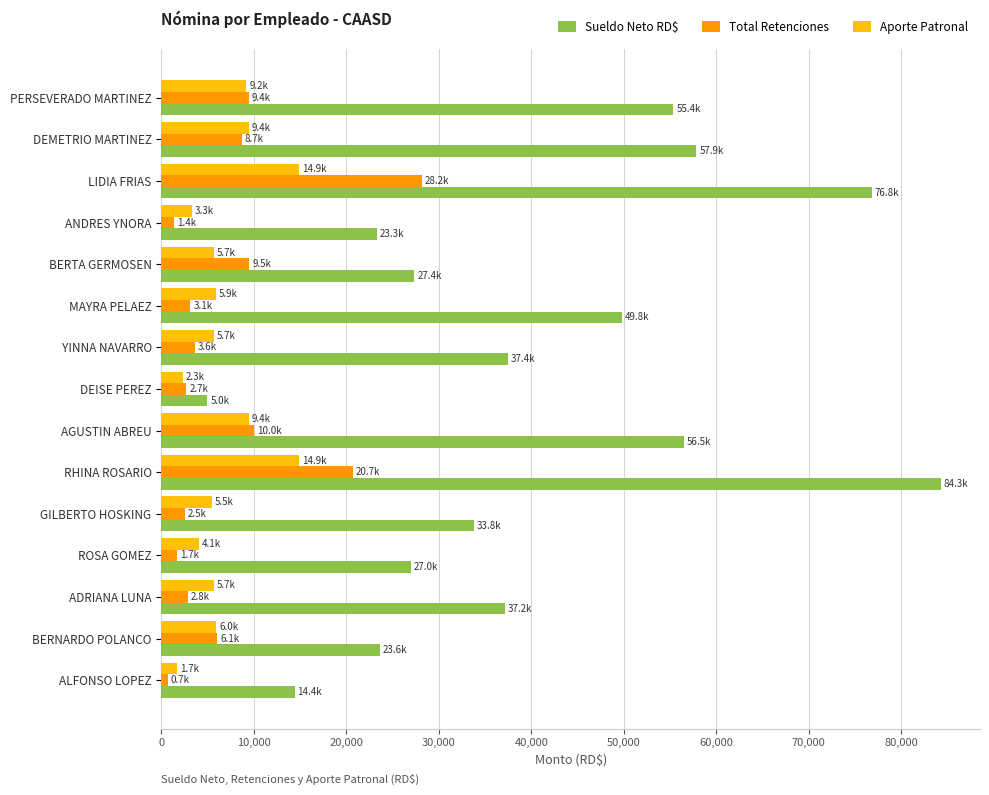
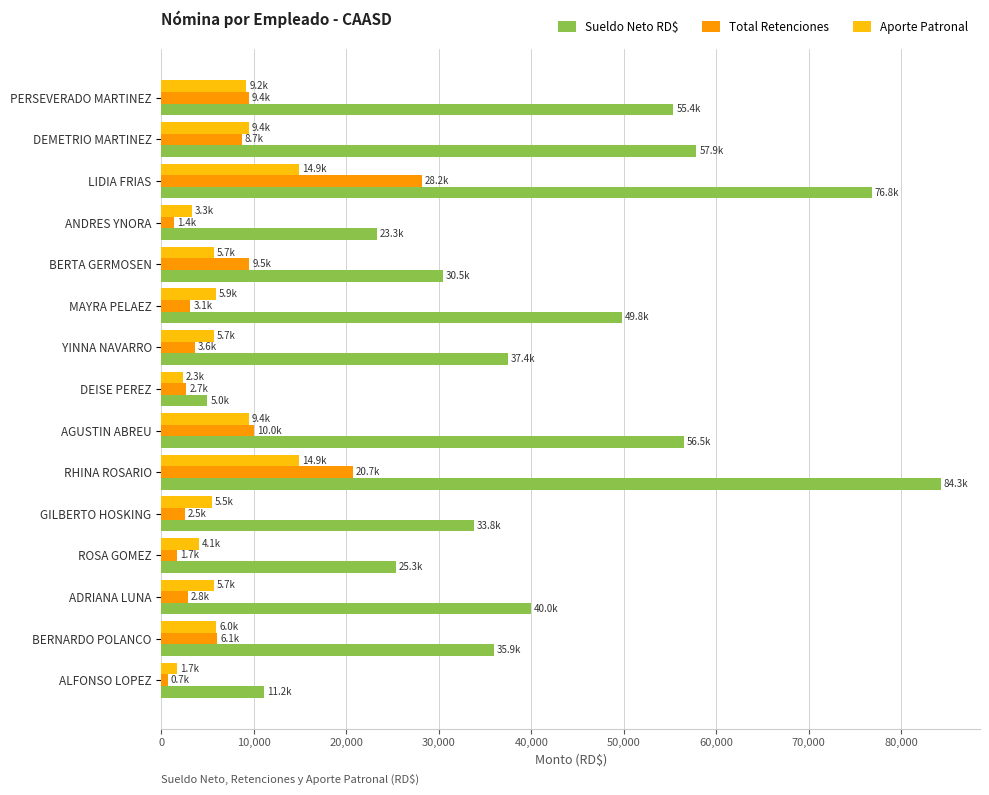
Sueldo Neto RD$, BERTA GERMOSEN: 27.4k -> 30.5k
Sueldo Neto RD$, ROSA GOMEZ: 27.0k -> 25.3k
Sueldo Neto RD$, ADRIANA LUNA: 37.2k -> 40.0k
Sueldo Neto RD$, BERNARDO POLANCO: 23.6k -> 35.9k
Sueldo Neto RD$, ALFONSO LOPEZ: 14.4k -> 11.2k
